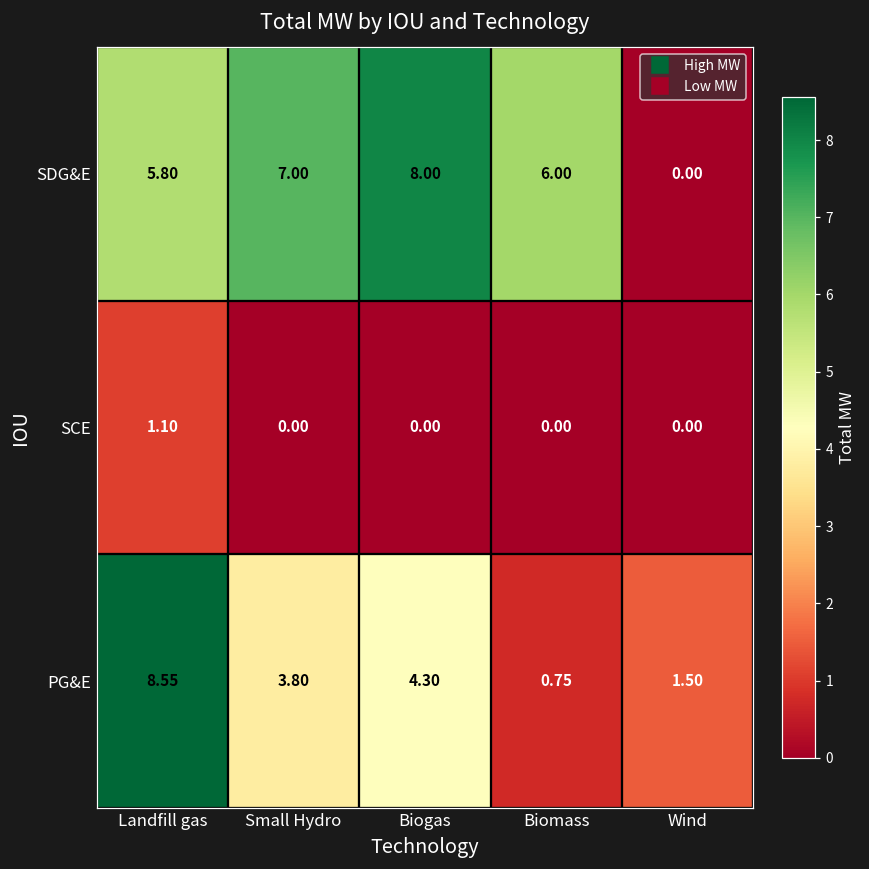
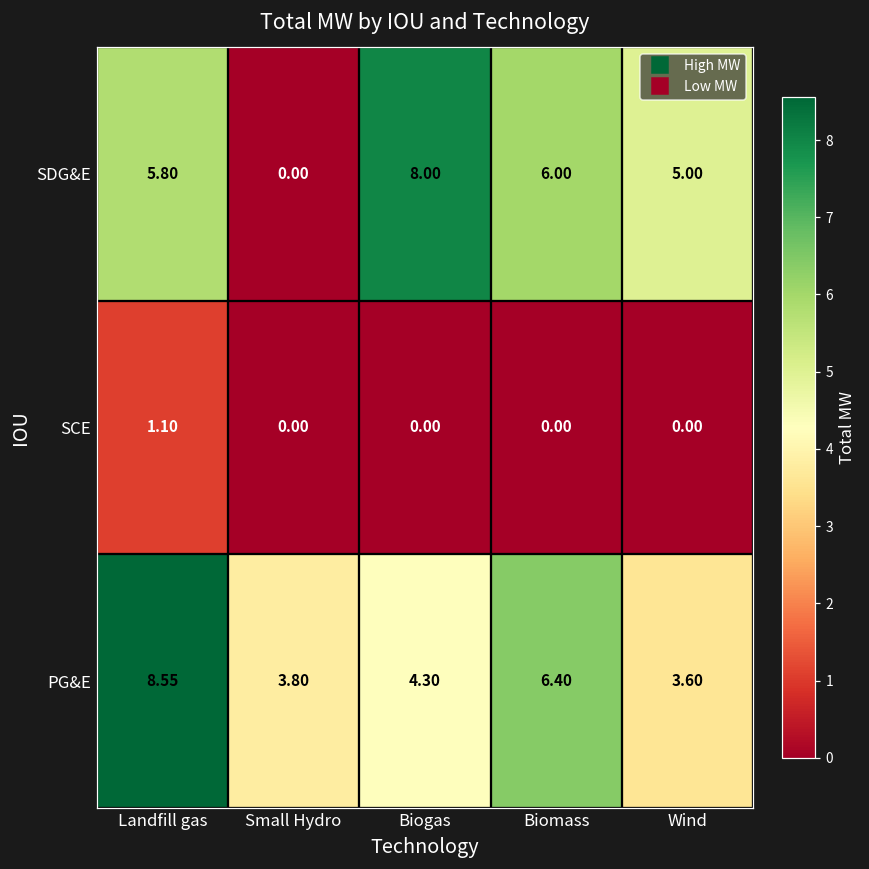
SDG&E, Small Hydro: 7.00 -> 0.00
SDG&E, Wind: 0.00 -> 5.00
PG&E, Biomass: 0.75 -> 6.40
PG&E, Wind: 1.50 -> 3.60
